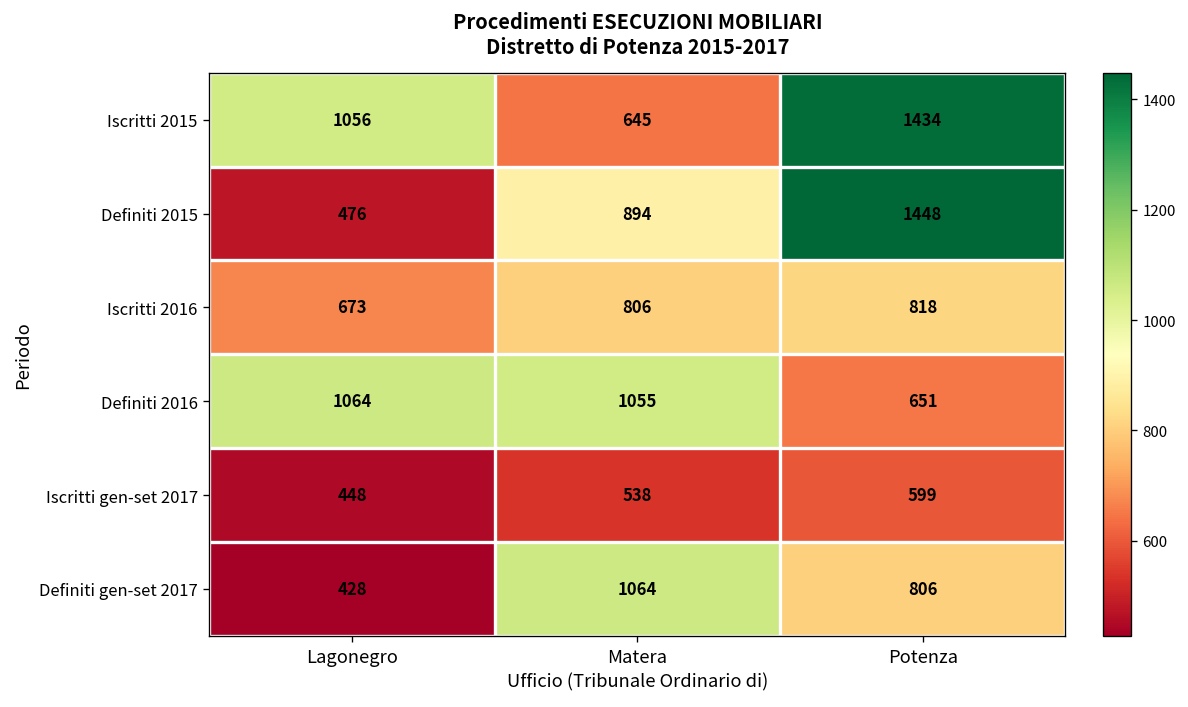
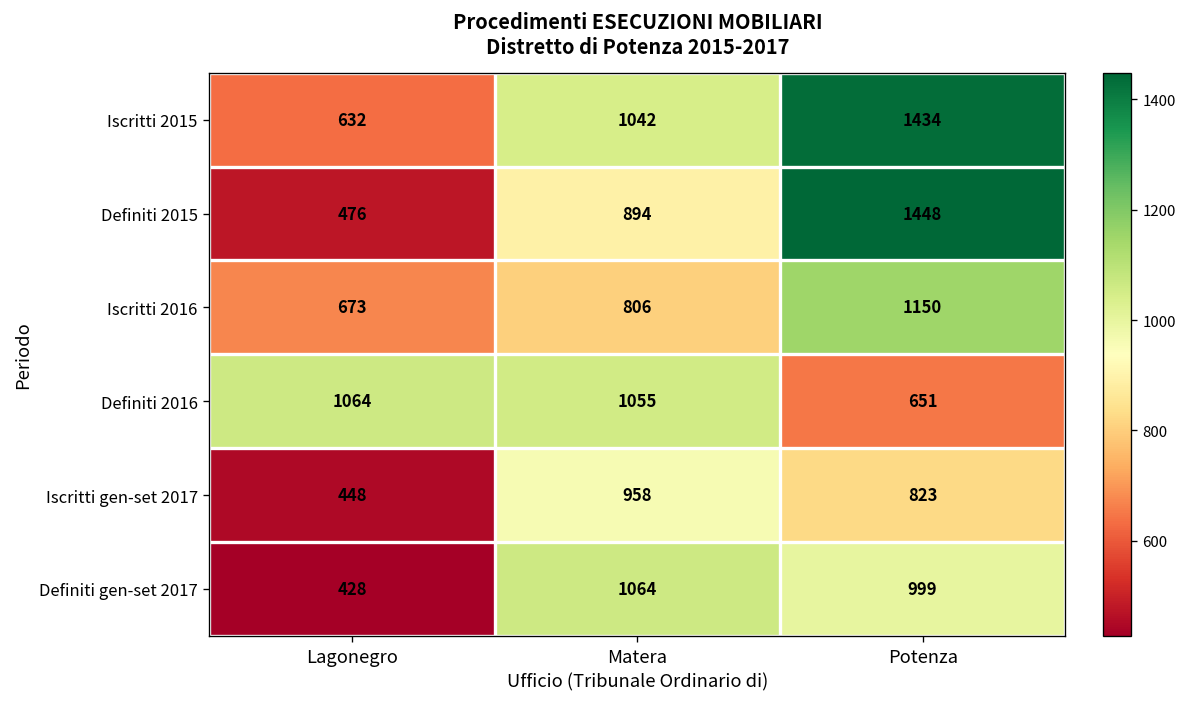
Iscritti 2015, Lagonegro: 1056 -> 632
Iscritti 2015, Matera: 645 -> 1042
Iscritti 2016, Potenza: 818 -> 1150
Iscritti gen-set 2017, Matera: 538 -> 958
Iscritti gen-set 2017, Potenza: 599 -> 823
Definiti gen-set 2017, Potenza: 806 -> 999
